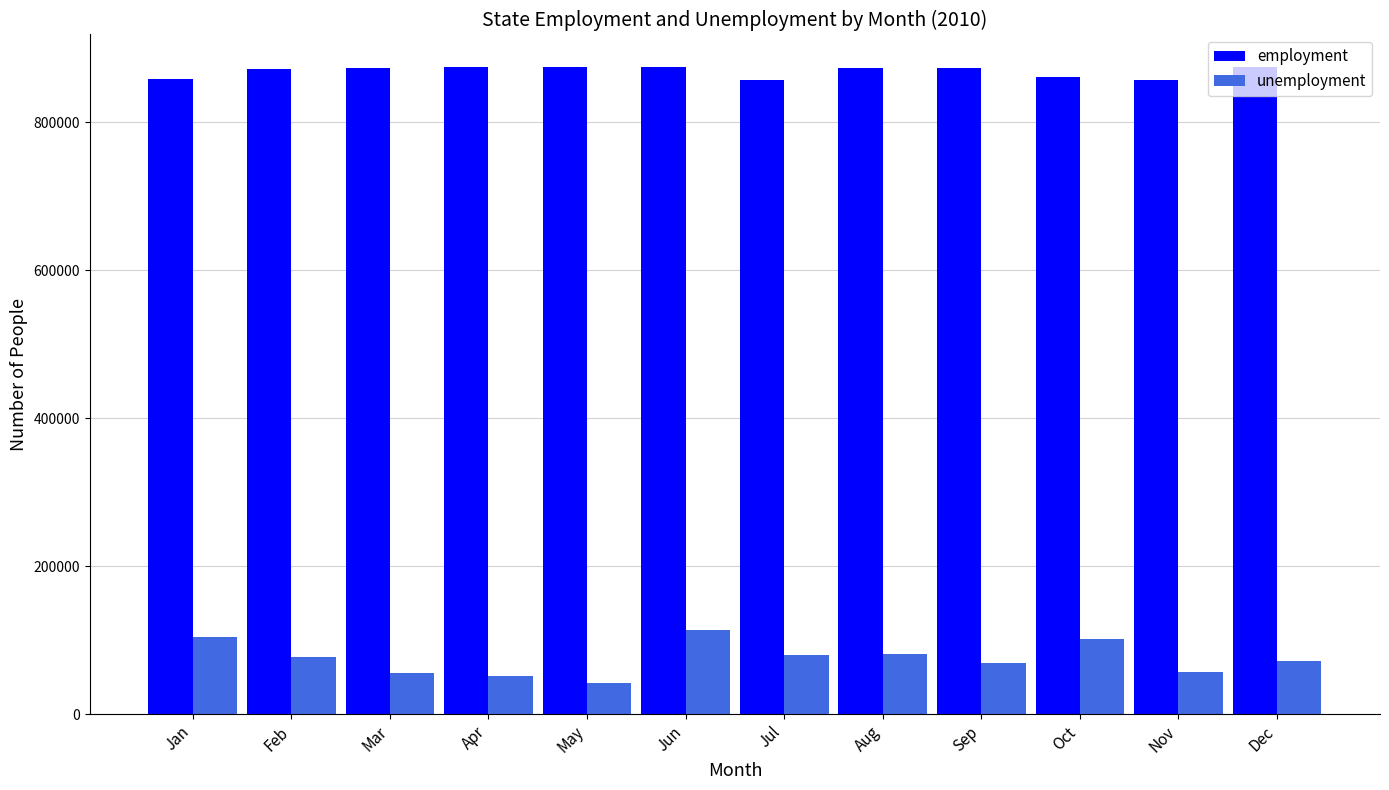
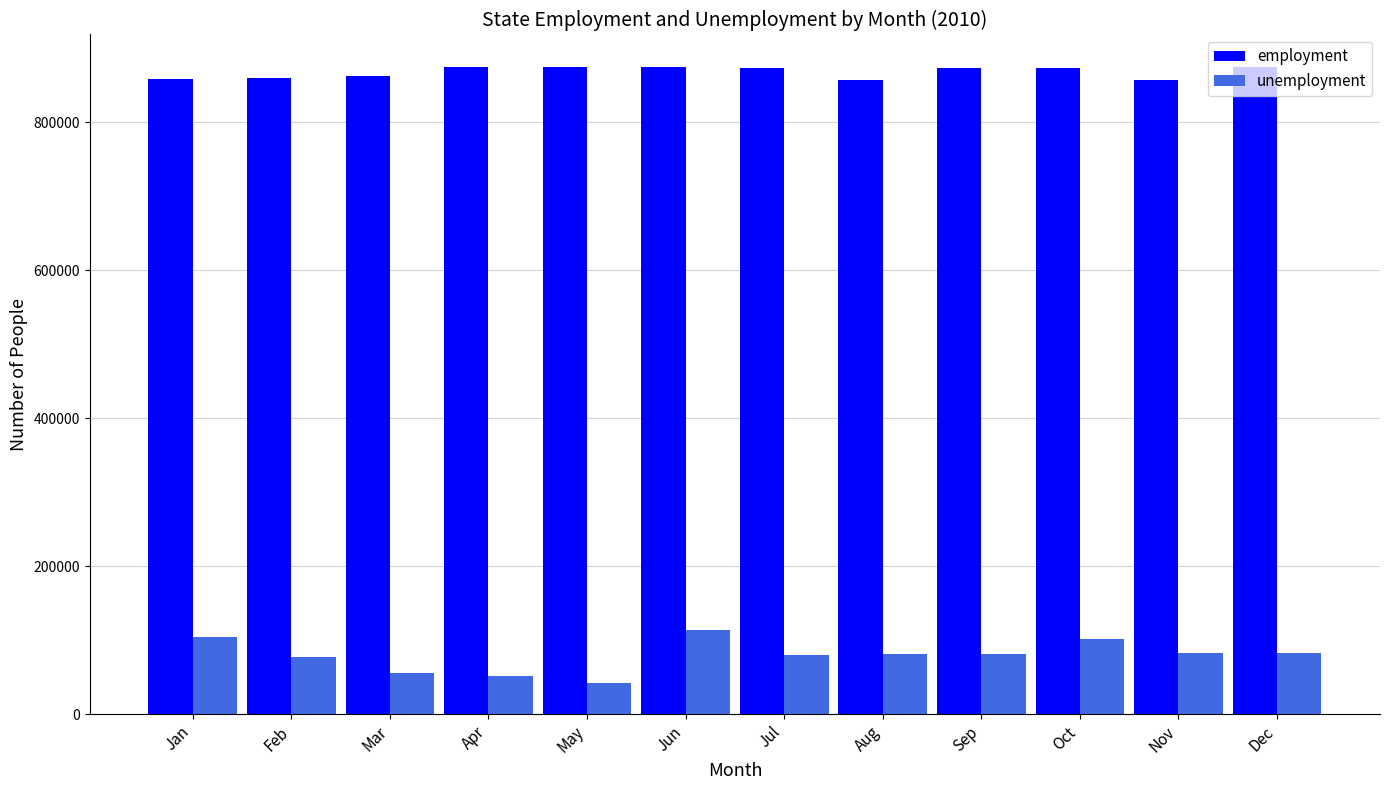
employment, Feb: 870000 -> 860000
employment, Mar: 870000 -> 860000
employment, Jul: 860000 -> 870000
employment, Aug: 870000 -> 860000
unemployment, Sep: 70000 -> 80000
employment, Oct: 860000 -> 870000
unemployment, Nov: 60000 -> 80000
unemployment, Dec: 70000 -> 80000
